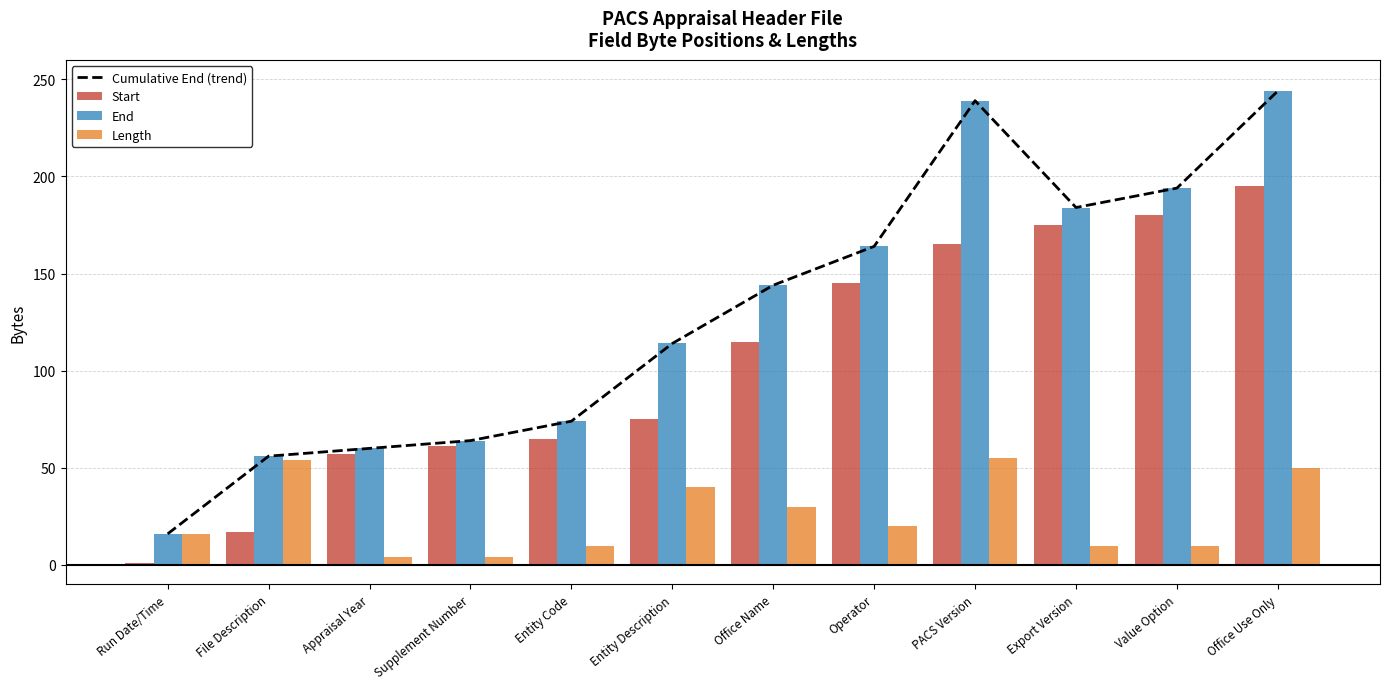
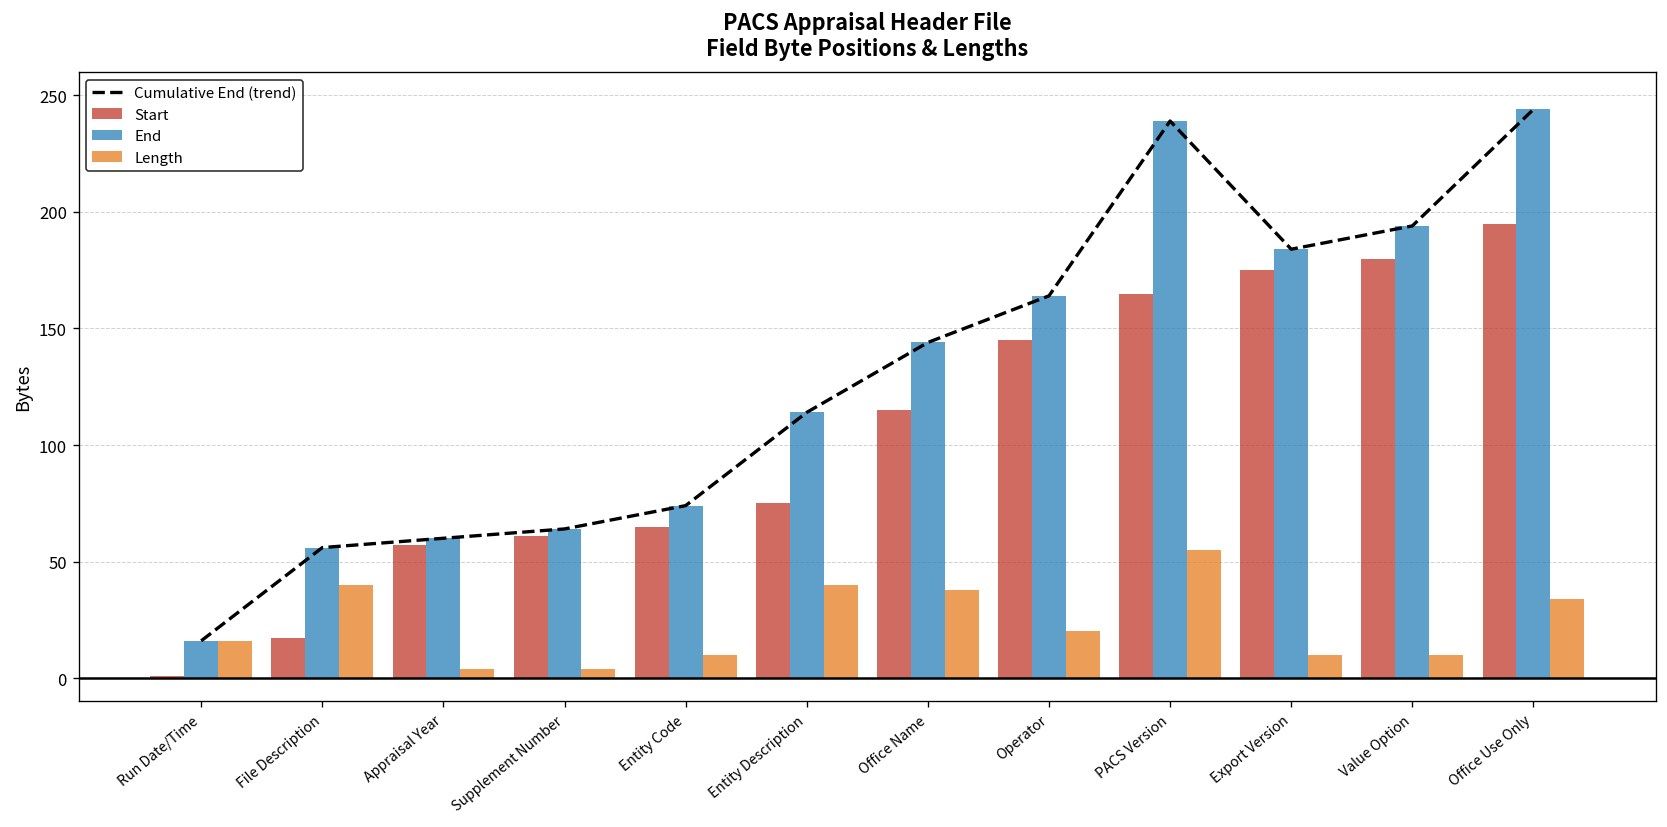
Length, File Description: 54 -> 40
Length, Office Name: 30 -> 38
Length, Office Use Only: 50 -> 34
